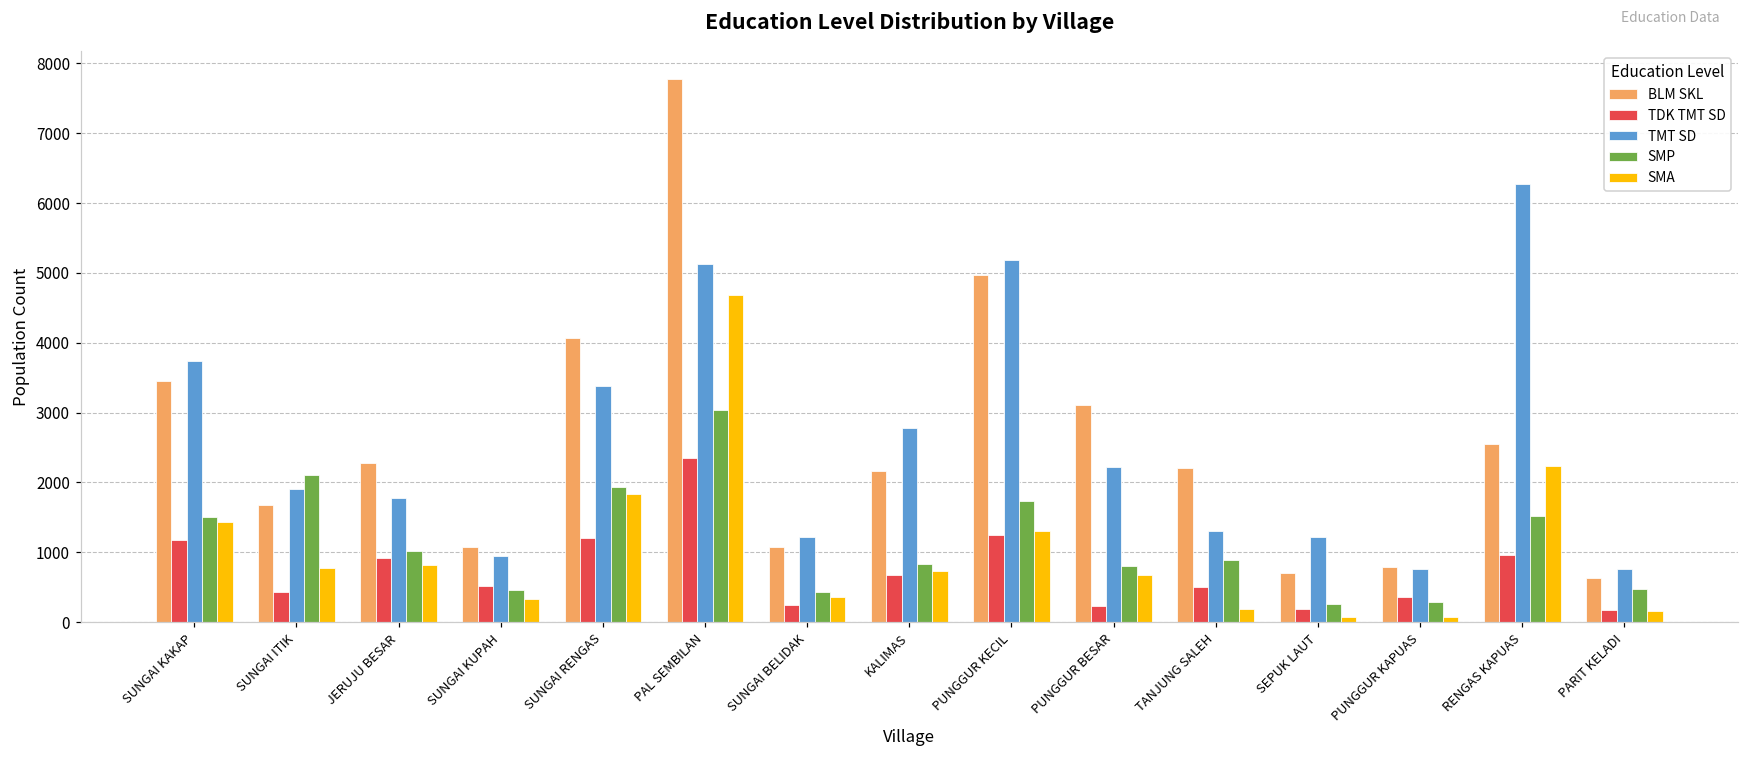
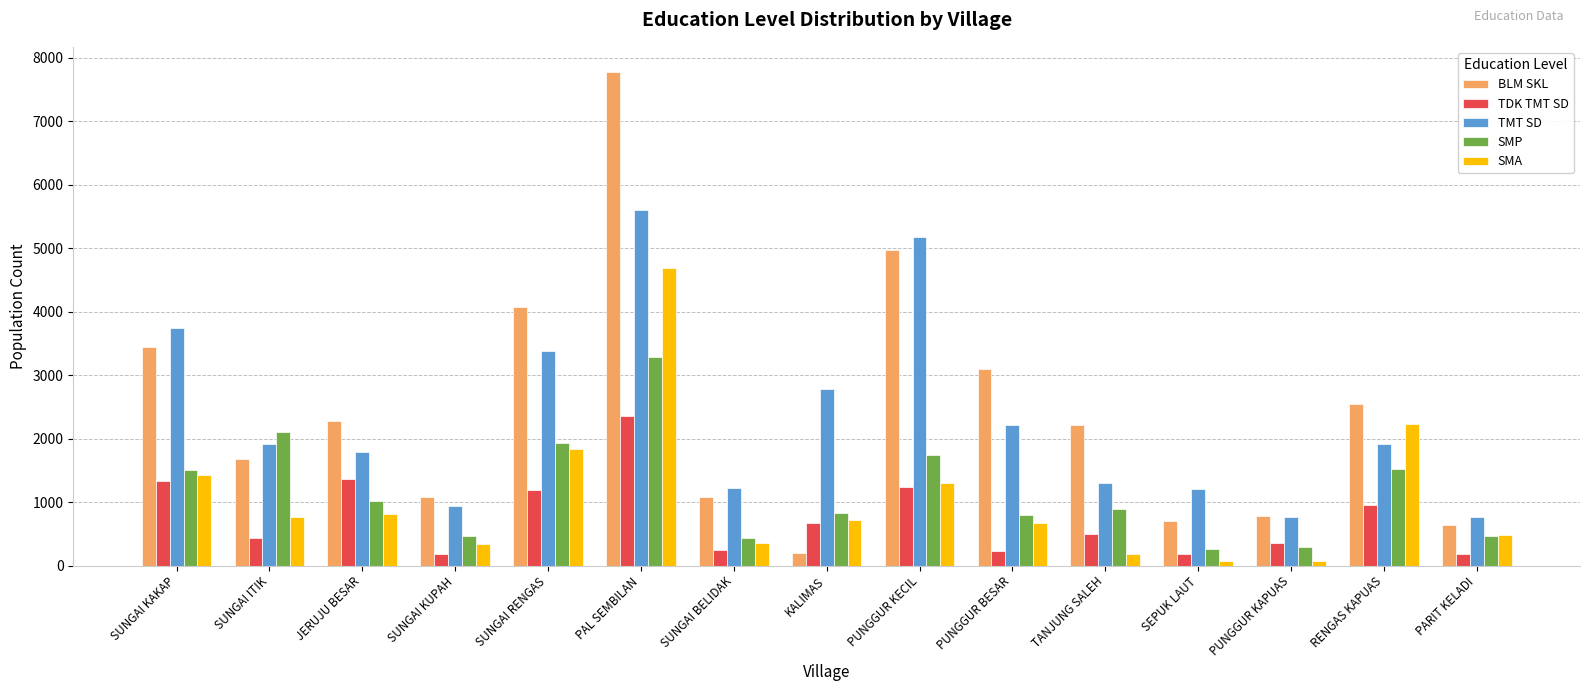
TDK TMT SD, SUNGAI KAKAP: 1200 -> 1300
TDK TMT SD, JERUJU BESAR: 900 -> 1400
TDK TMT SD, SUNGAI KUPAH: 500 -> 200
TMT SD, PAL SEMBILAN: 5100 -> 5600
SMP, PAL SEMBILAN: 3000 -> 3300
BLM SKL, KALIMAS: 2200 -> 200
TMT SD, RENGAS KAPUAS: 6300 -> 1900
SMA, PARIT KELADI: 200 -> 500
